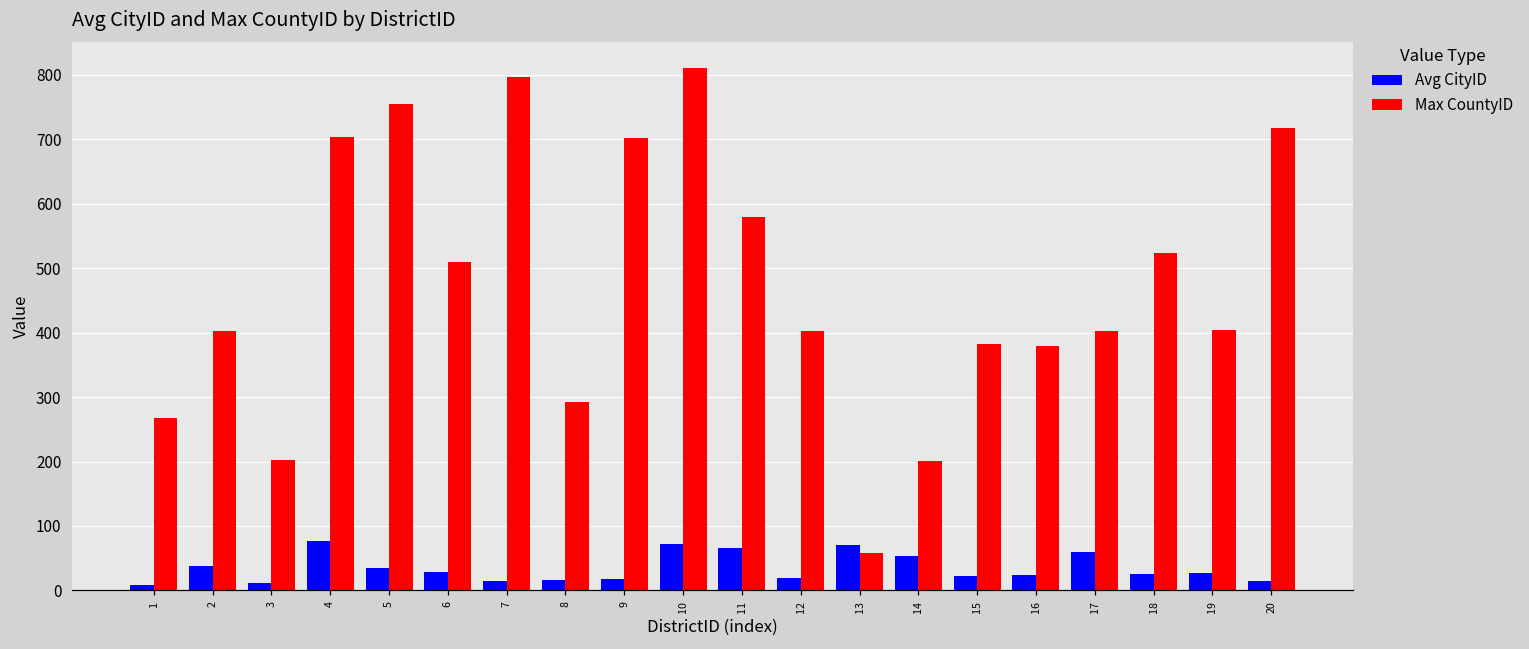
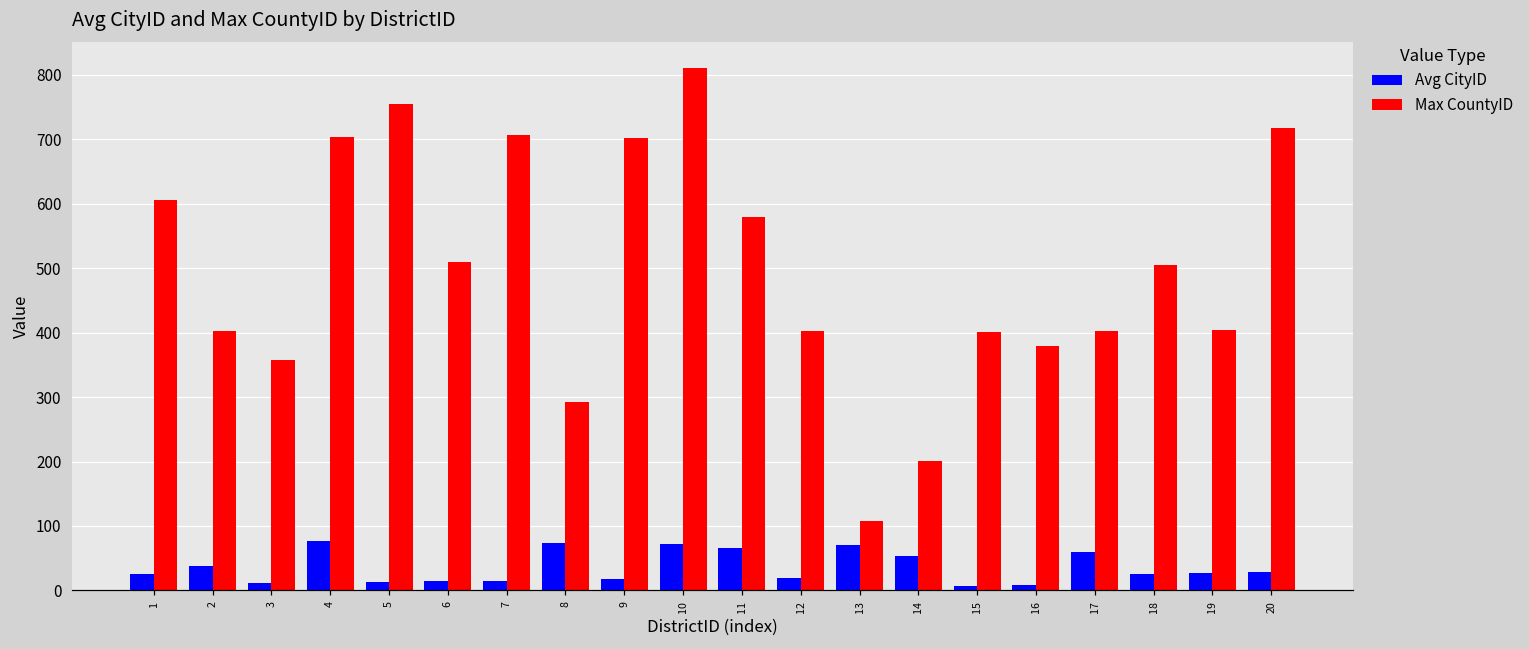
Avg CityID, 1: 10 -> 30
Max CountyID, 1: 270 -> 610
Max CountyID, 3: 200 -> 360
Avg CityID, 5: 40 -> 10
Avg CityID, 6: 30 -> 10
Max CountyID, 7: 800 -> 710
Avg CityID, 8: 20 -> 70
Max CountyID, 13: 60 -> 110
Avg CityID, 15: 20 -> 10
Max CountyID, 15: 380 -> 400
Avg CityID, 16: 20 -> 10
Max CountyID, 18: 520 -> 510
Avg CityID, 20: 10 -> 30
